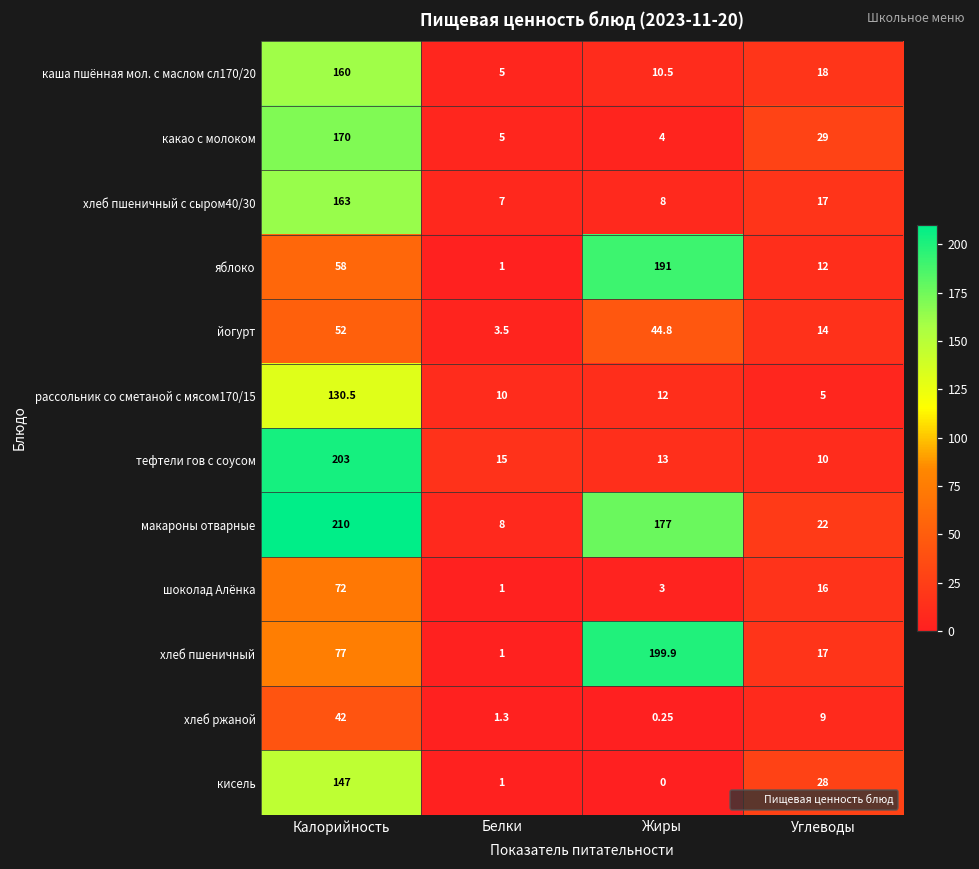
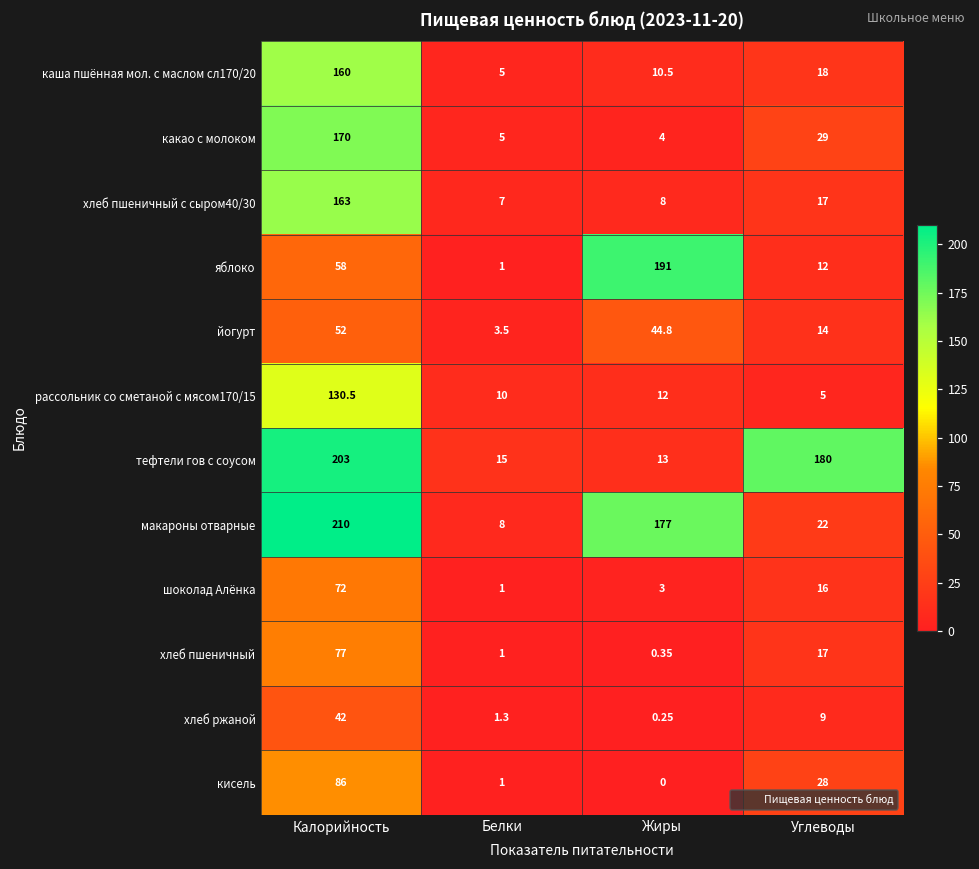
тефтели гов с соусом, Углеводы: 10 -> 180
хлеб пшеничный, Жиры: 199.9 -> 0.35
кисель, Калорийность: 147 -> 86
